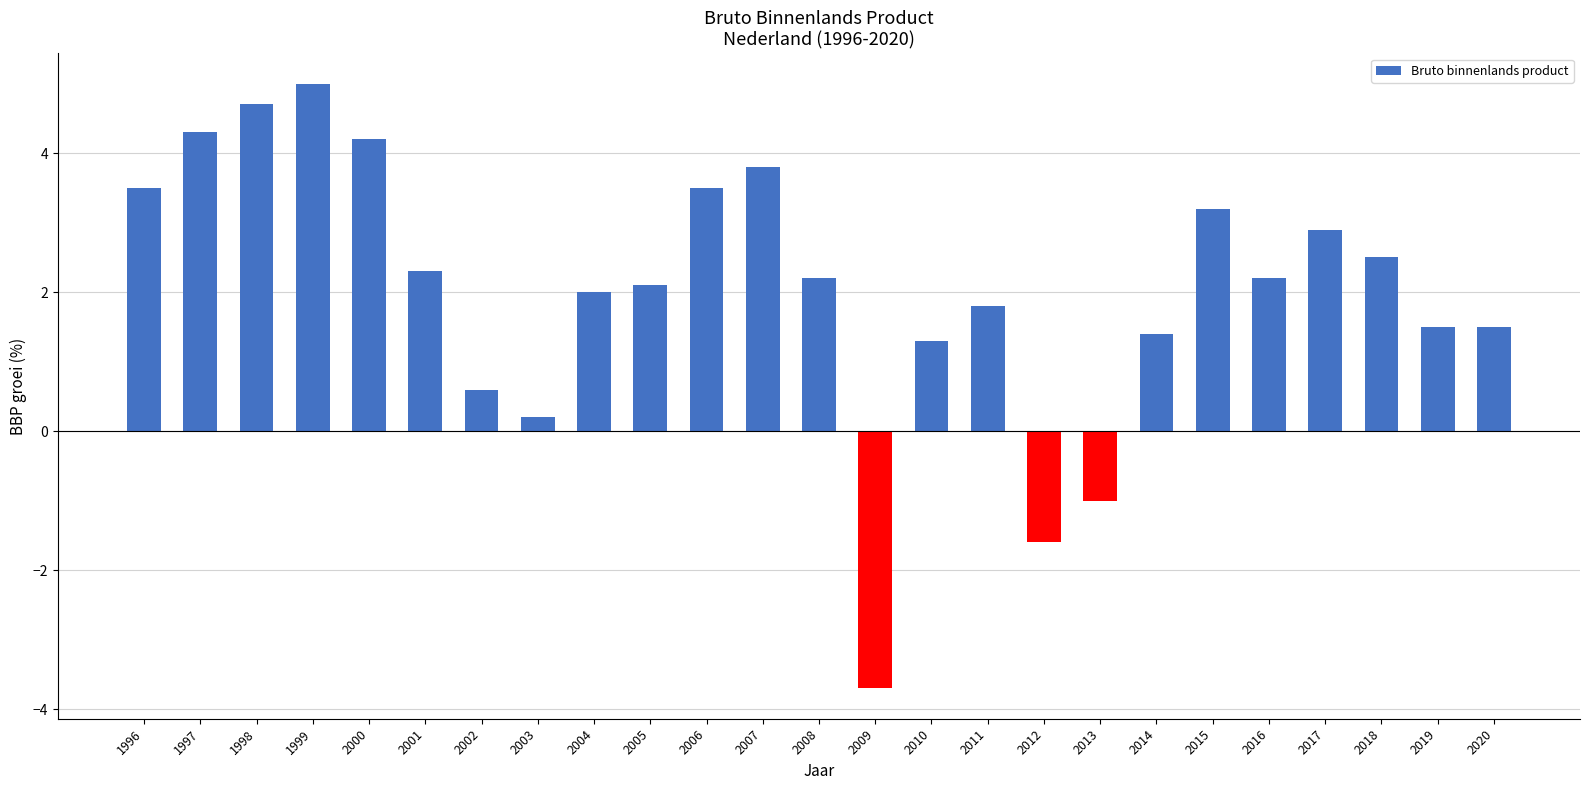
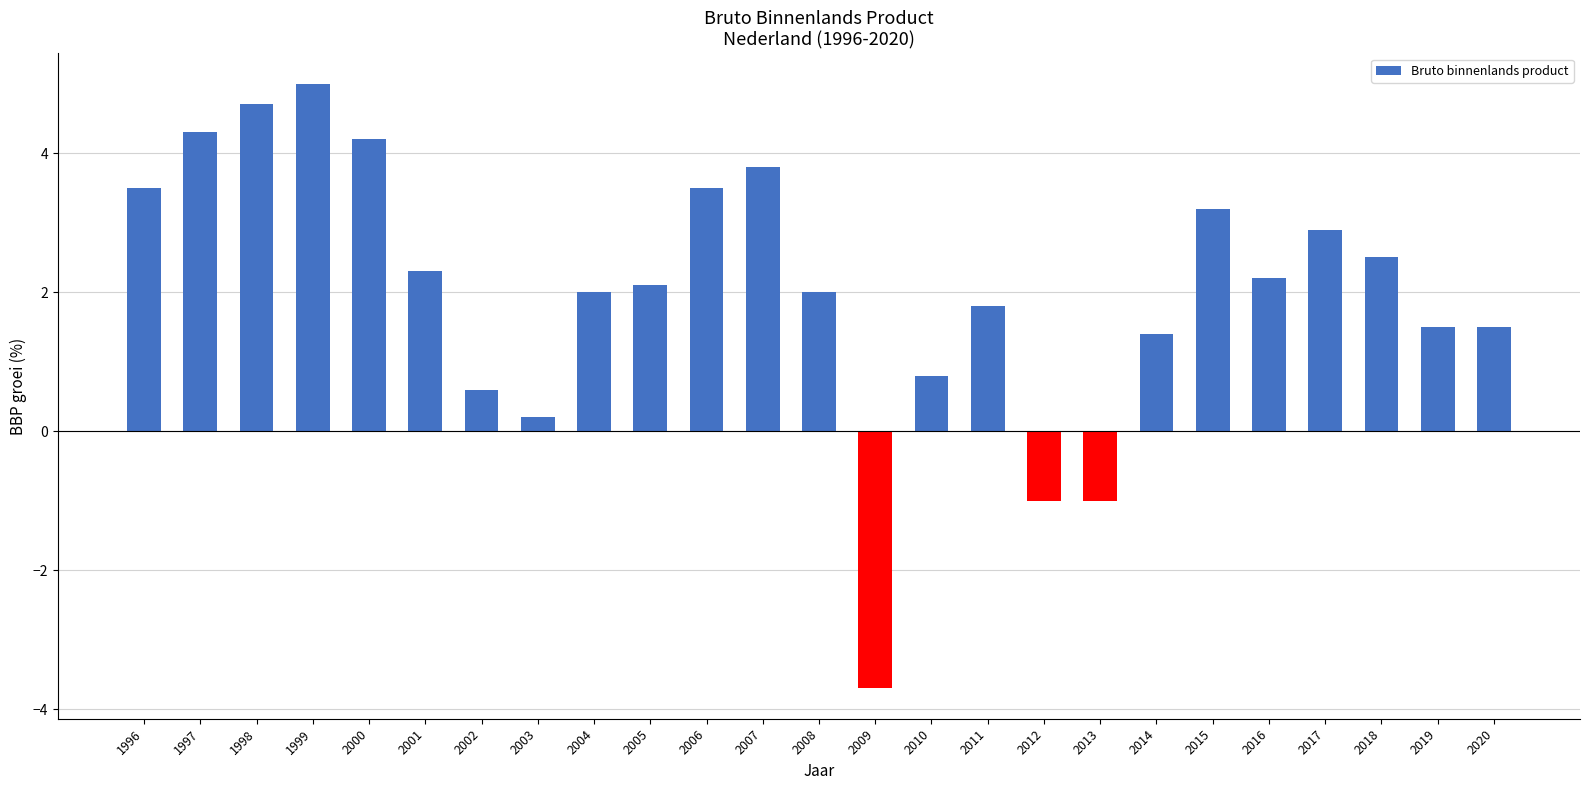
2008: 2.2 -> 2.0
2010: 1.3 -> 0.8
2012: -1.6 -> -1.0
